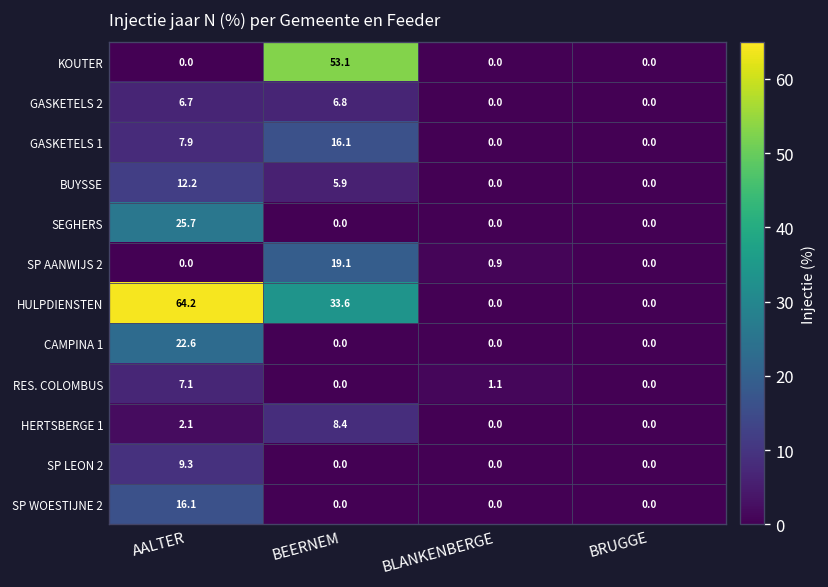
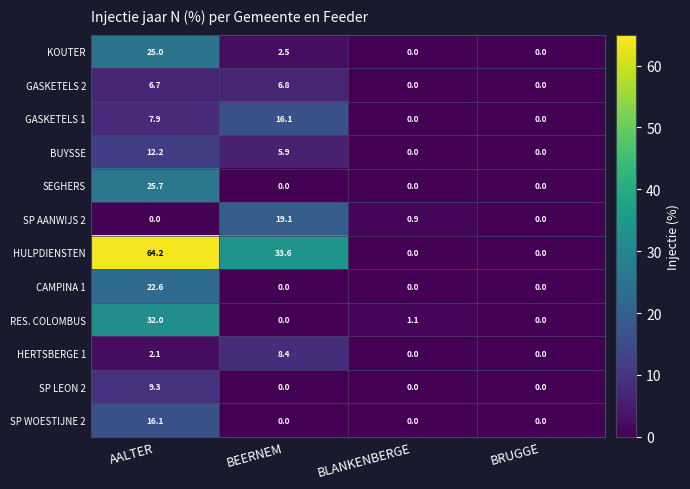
KOUTER, AALTER: 0.0 -> 25.0
KOUTER, BEERNEM: 53.1 -> 2.5
RES. COLOMBUS, AALTER: 7.1 -> 32.0
